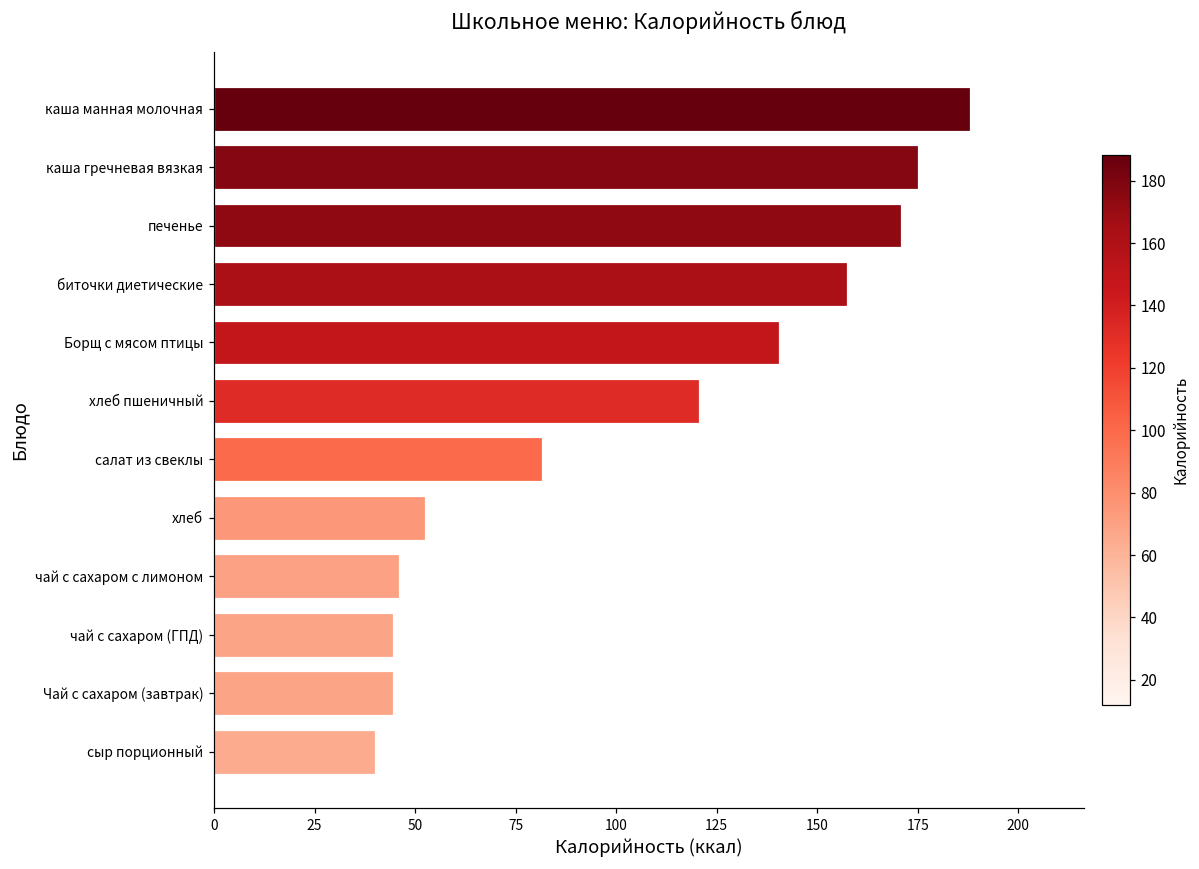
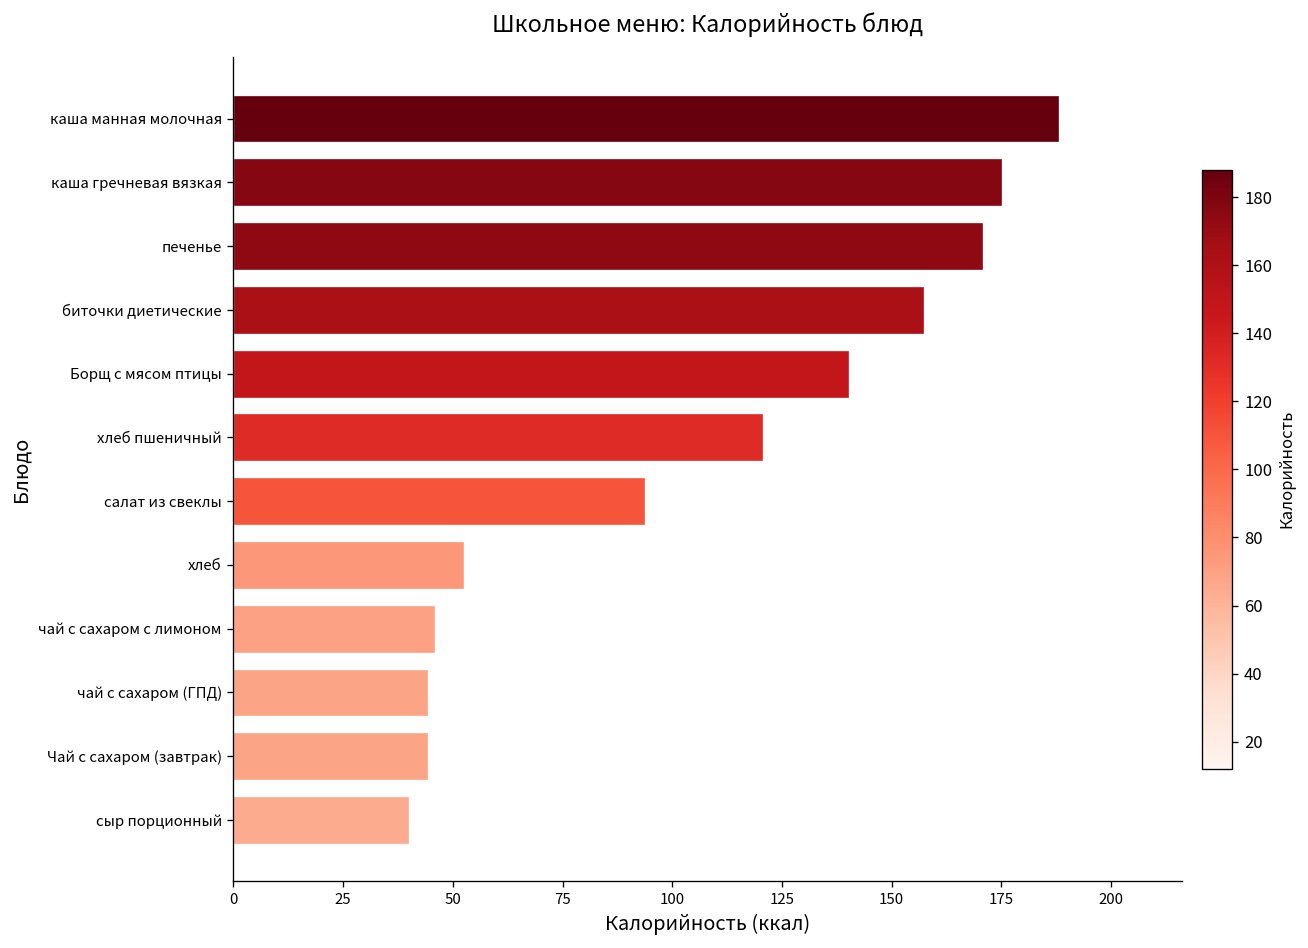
салат из свеклы: 82 -> 94
